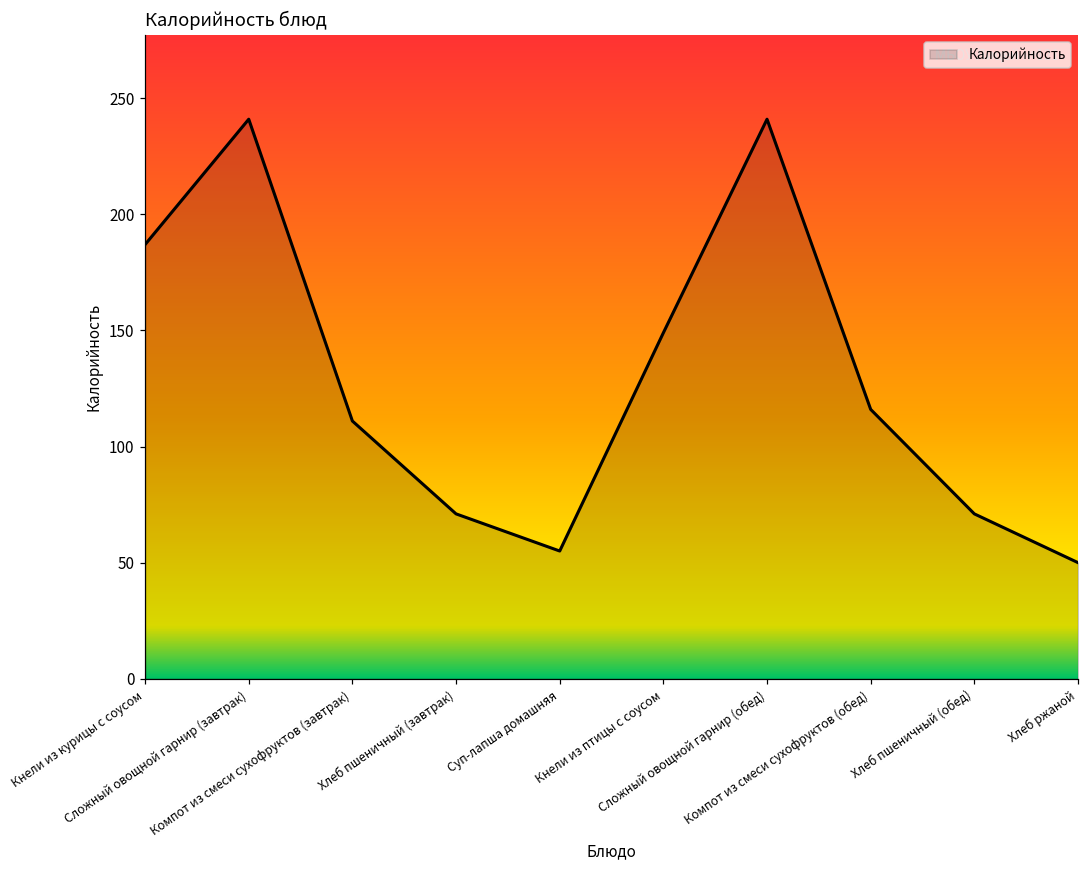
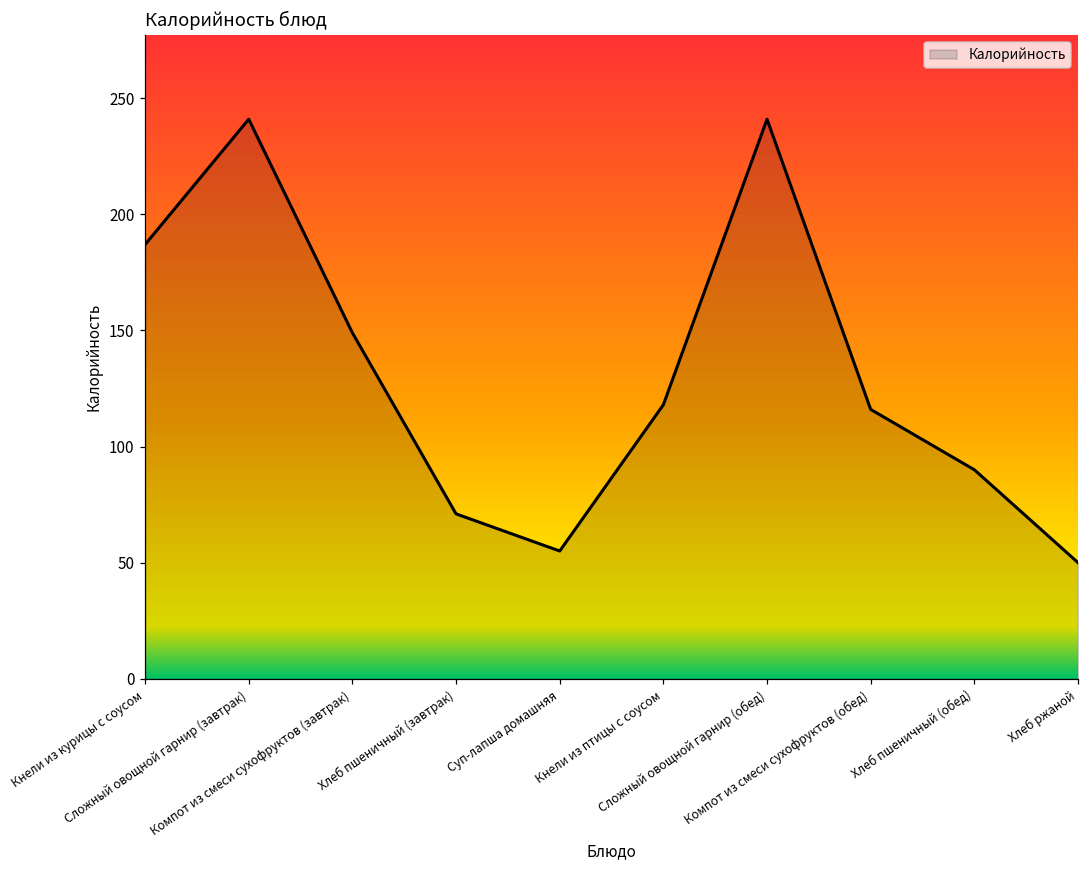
Компот из смеси сухофруктов (завтрак): 111 -> 149
Кнели из птицы с соусом: 149 -> 118
Хлеб пшеничный (обед): 71 -> 90
